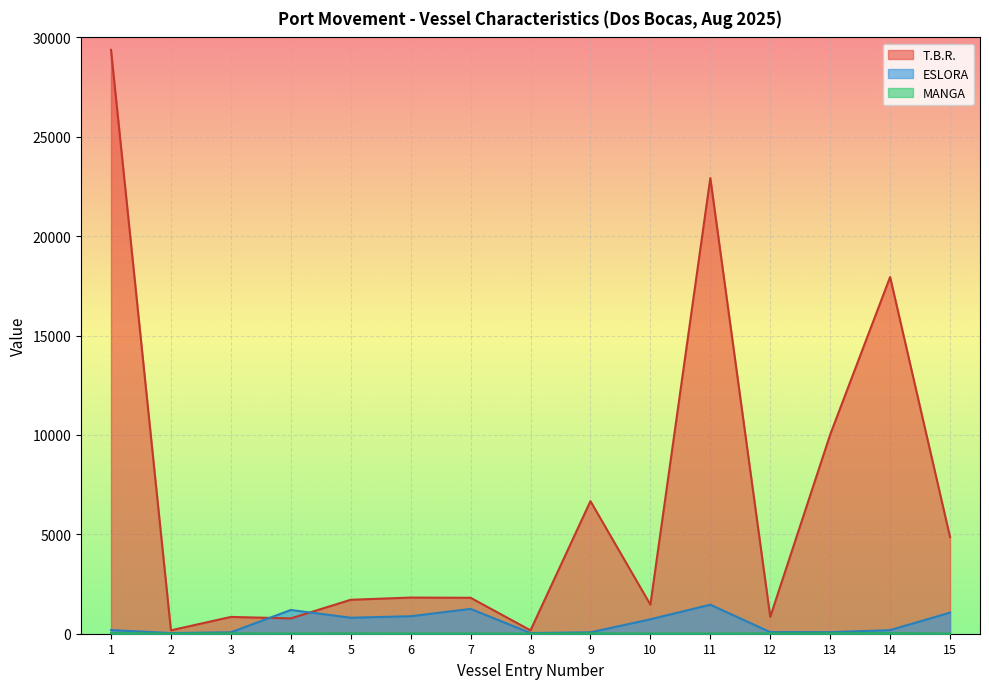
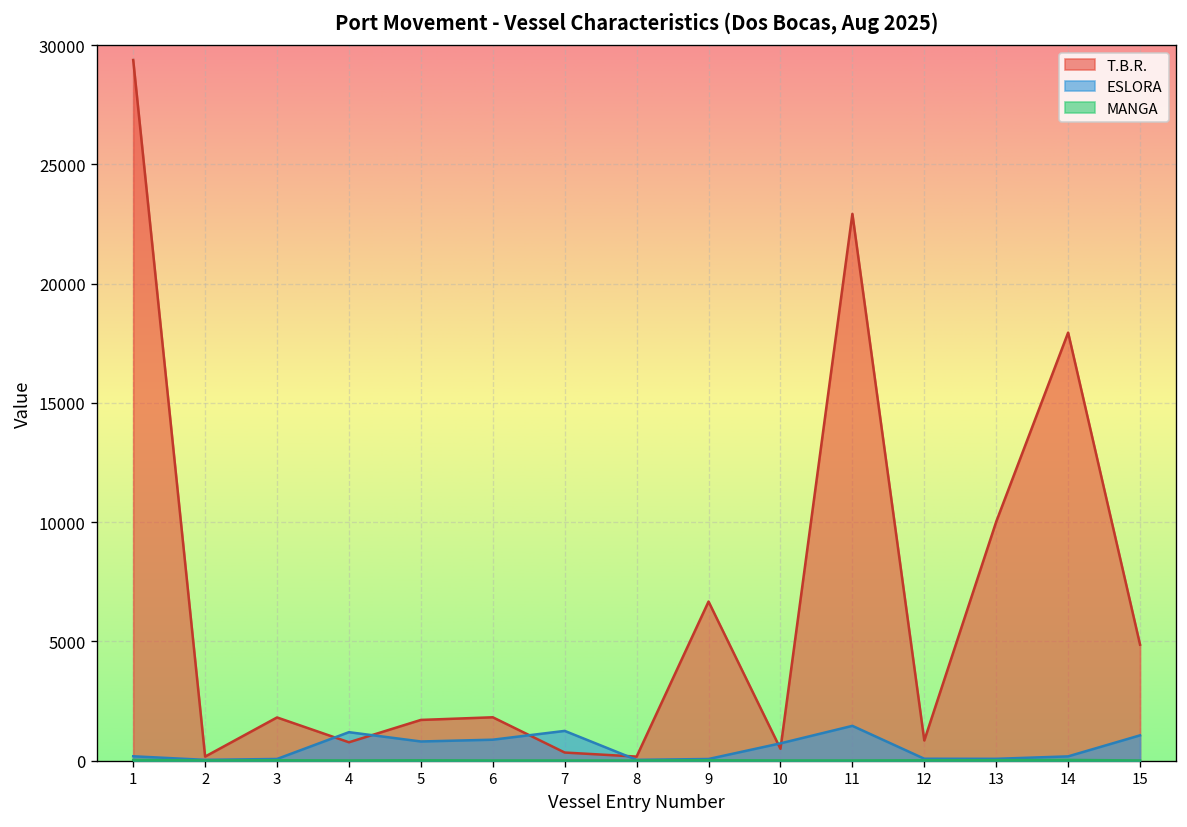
T.B.R., 3: 800 -> 1800
T.B.R., 7: 1800 -> 300
T.B.R., 10: 1500 -> 500
